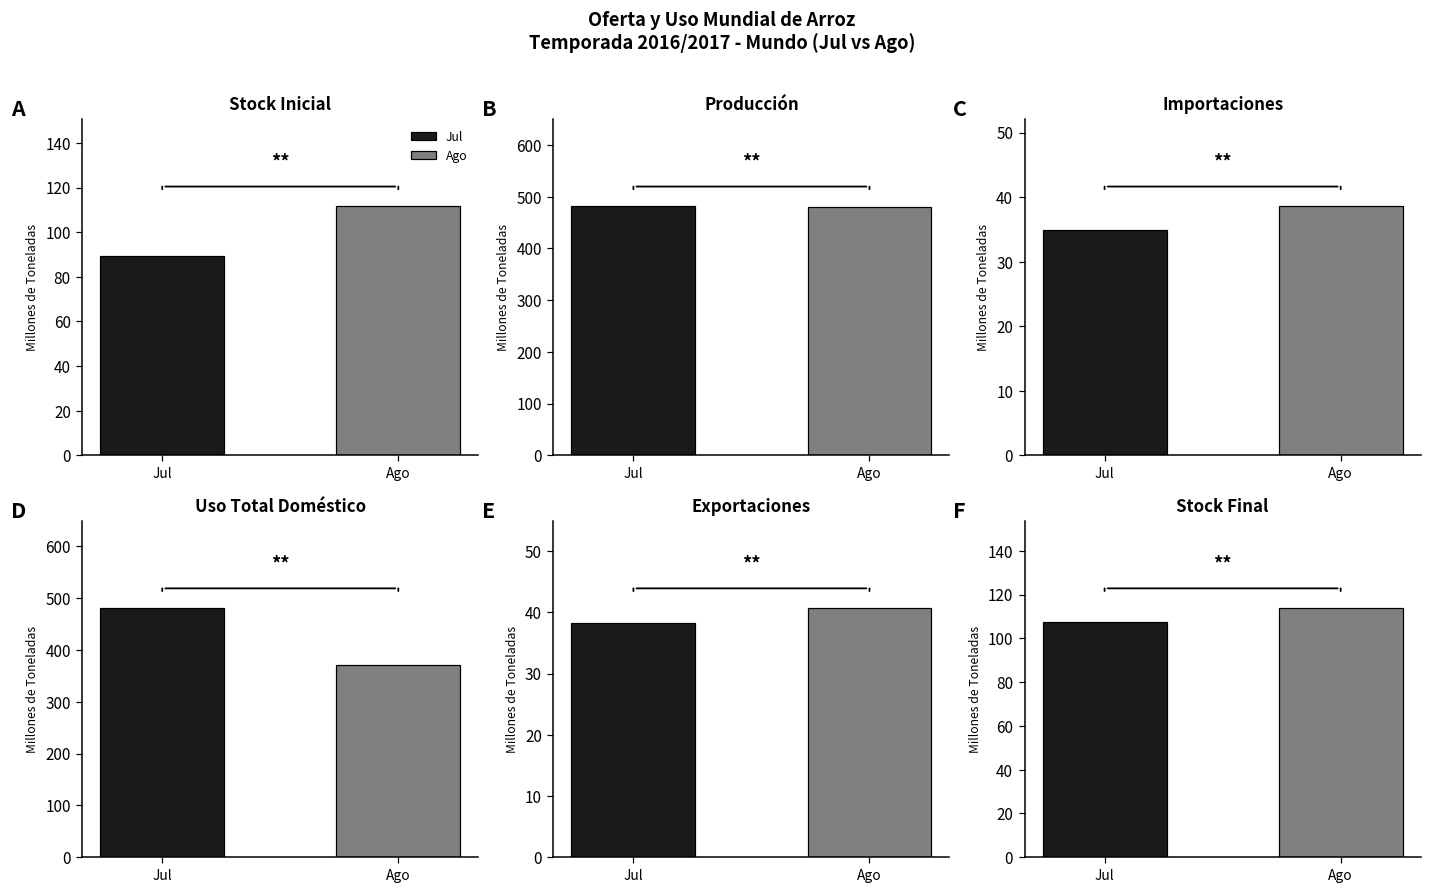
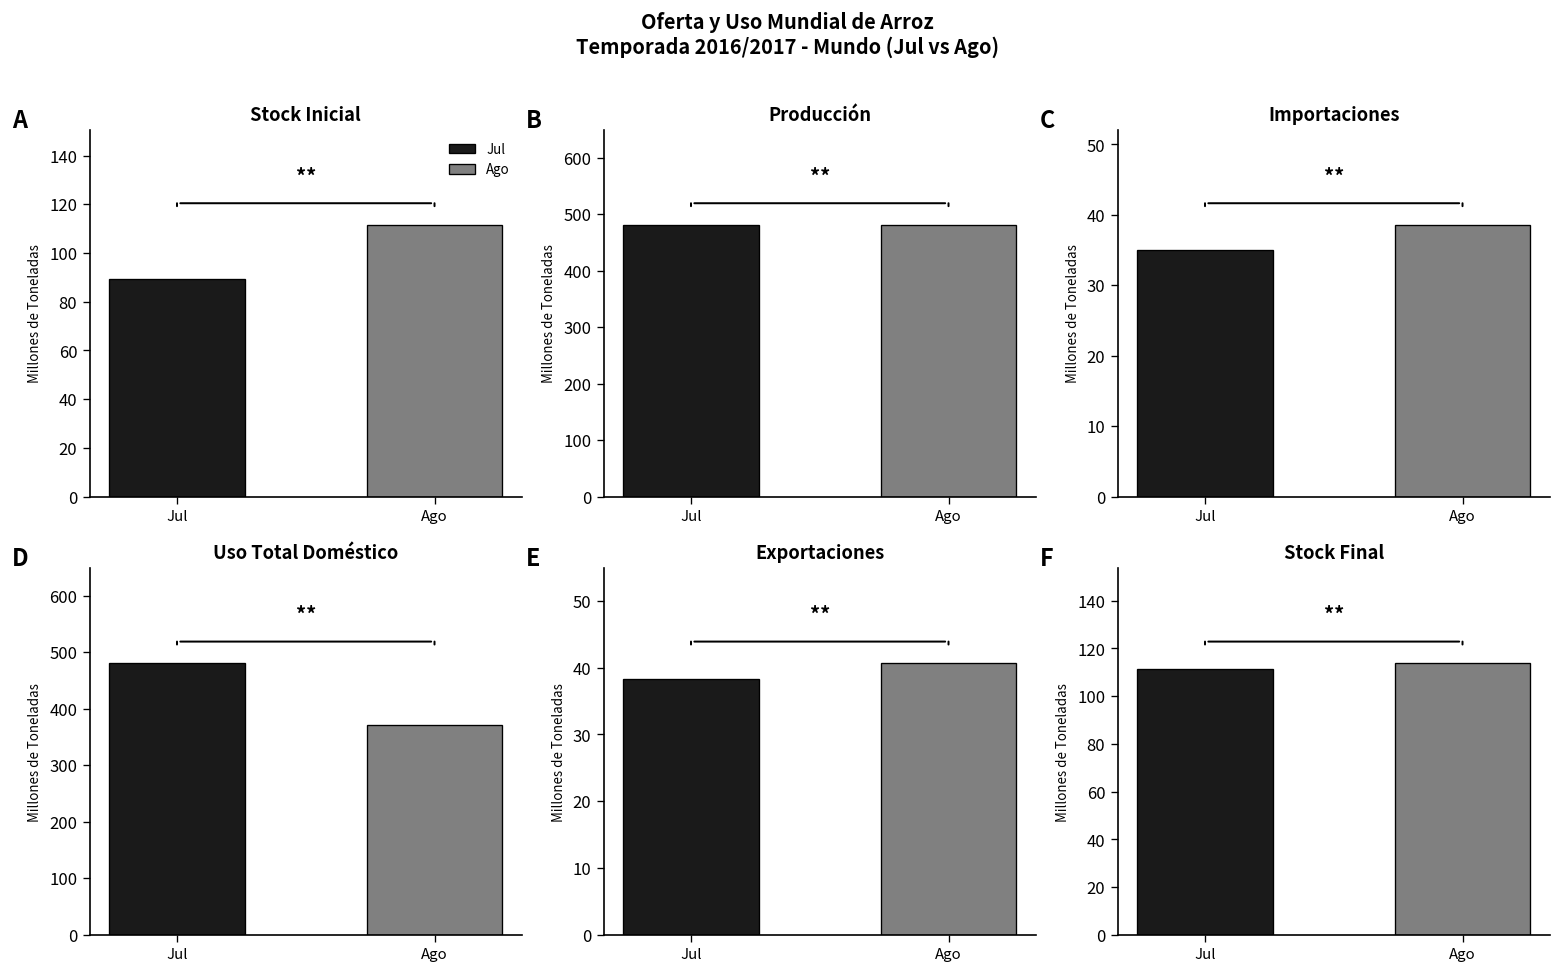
Stock Final, Jul: 107 -> 111
